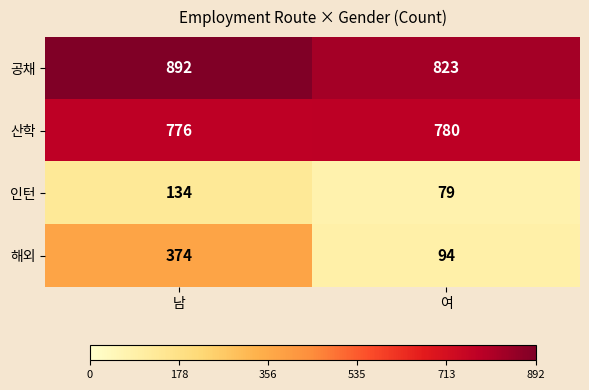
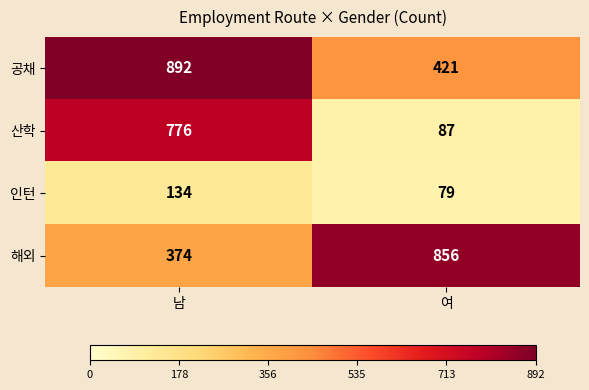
공채, 여: 823 -> 421
산학, 여: 780 -> 87
해외, 여: 94 -> 856
